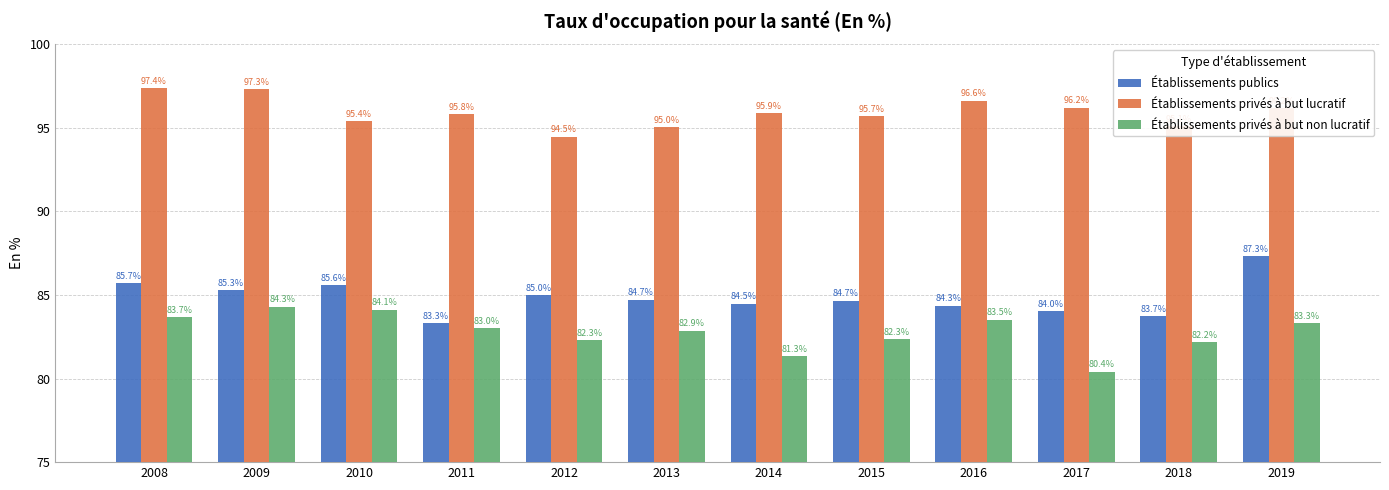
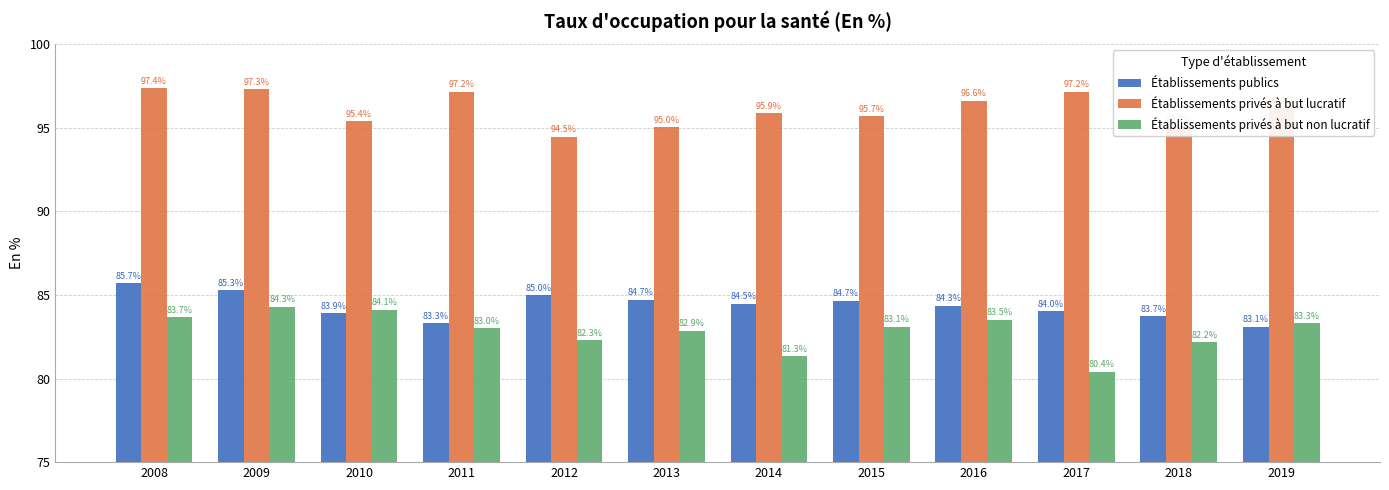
Établissements publics, 2010: 85.6% -> 83.9%
Établissements privés à but lucratif, 2011: 95.8% -> 97.2%
Établissements privés à but non lucratif, 2015: 82.3% -> 83.1%
Établissements privés à but lucratif, 2017: 96.2% -> 97.2%
Établissements publics, 2019: 87.3% -> 83.1%
